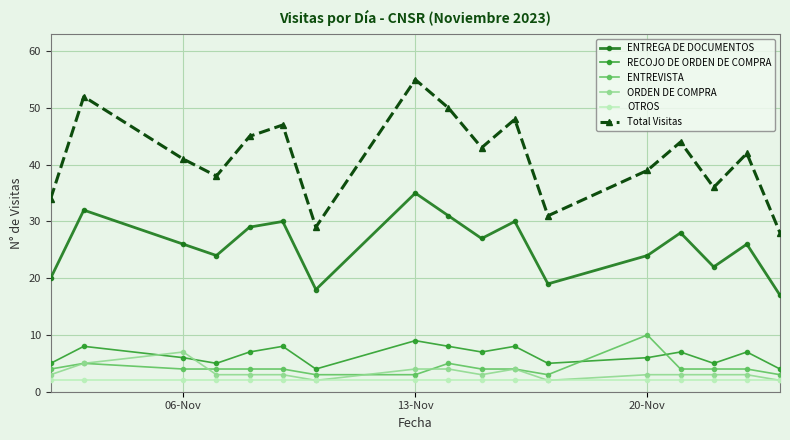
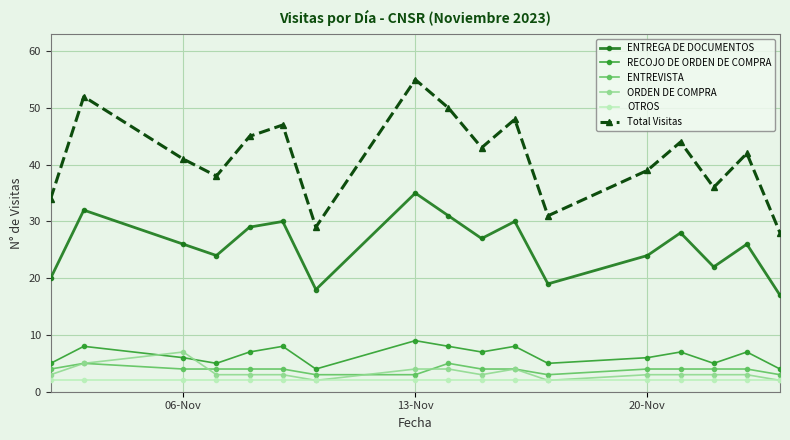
ENTREVISTA, 20-Nov: 10 -> 4
